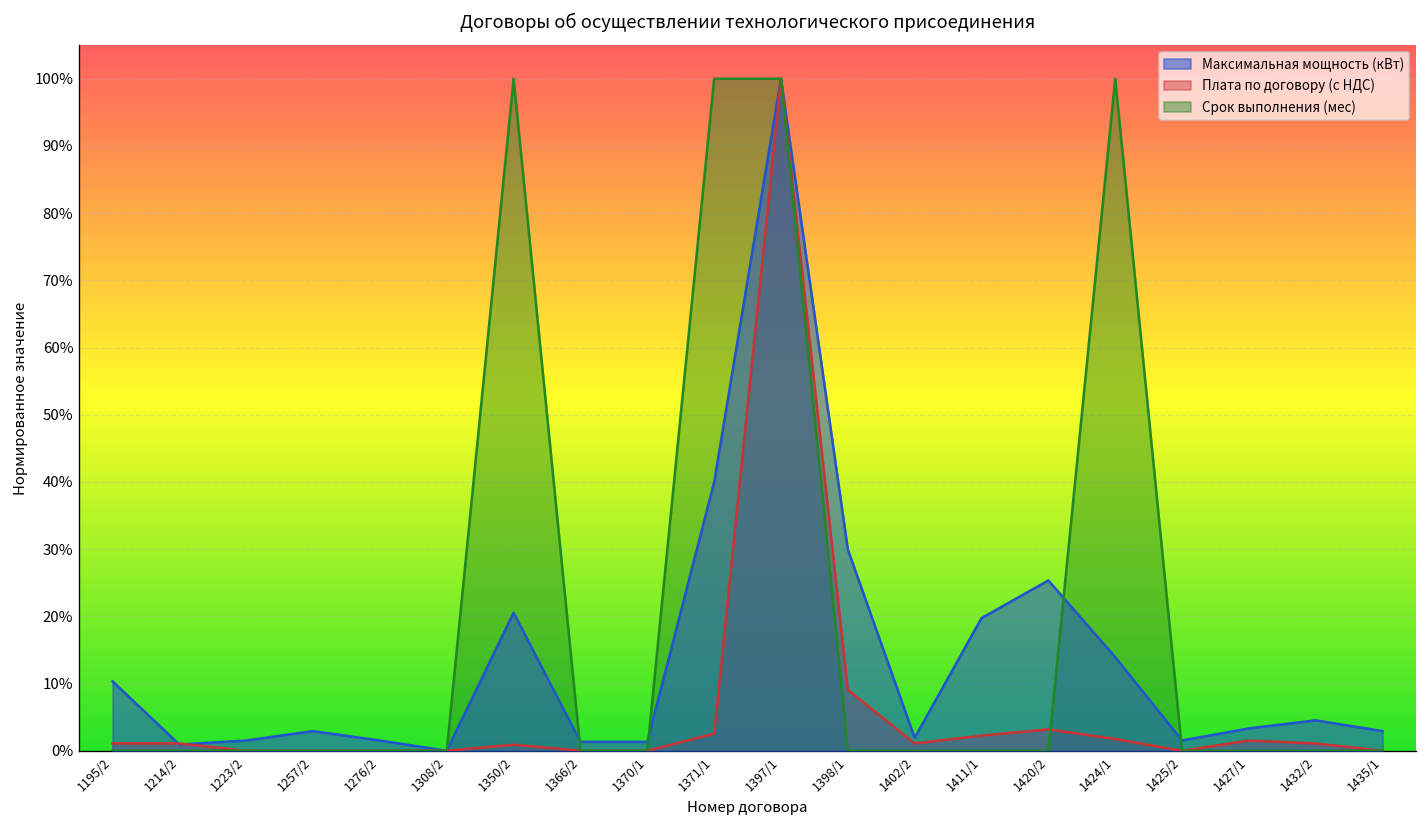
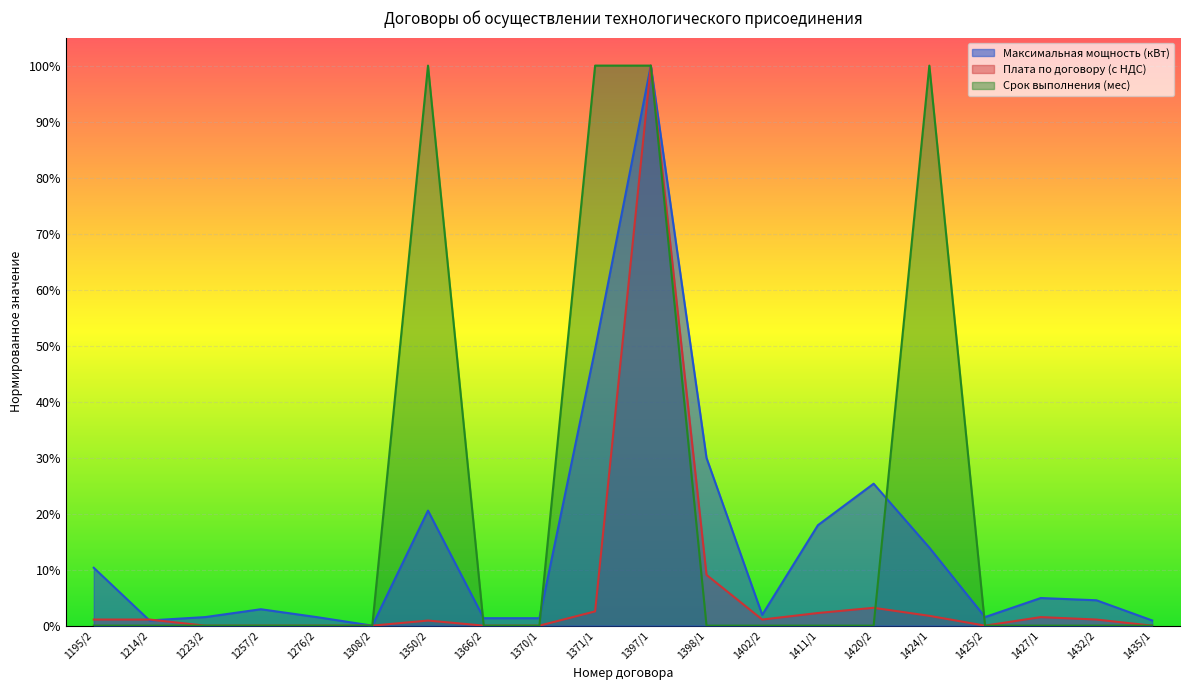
Максимальная мощность (кВт), 1371/1: 40% -> 49%
Максимальная мощность (кВт), 1411/1: 20% -> 18%
Максимальная мощность (кВт), 1427/1: 3% -> 5%
Максимальная мощность (кВт), 1435/1: 3% -> 1%
